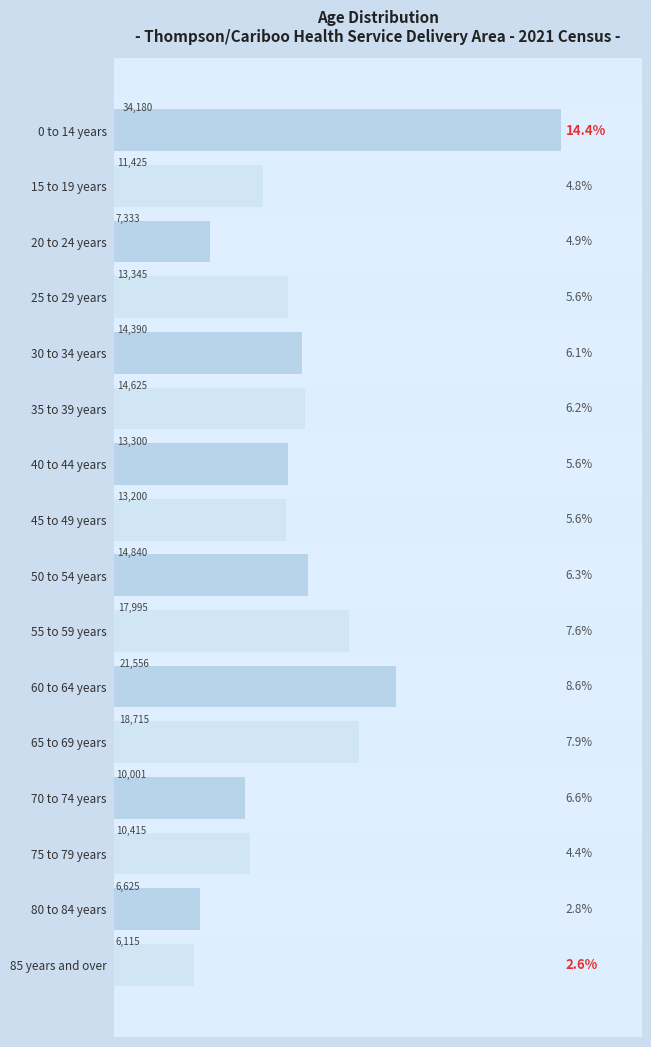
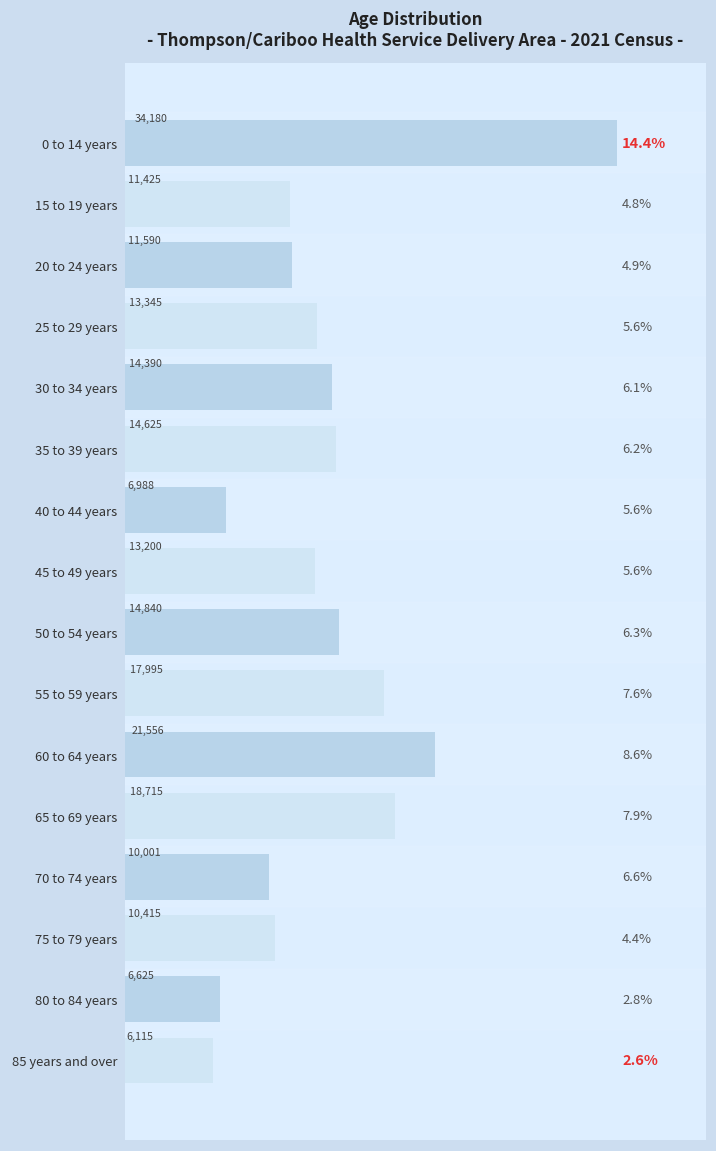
20 to 24 years: 7,333 -> 11,590
40 to 44 years: 13,300 -> 6,988
